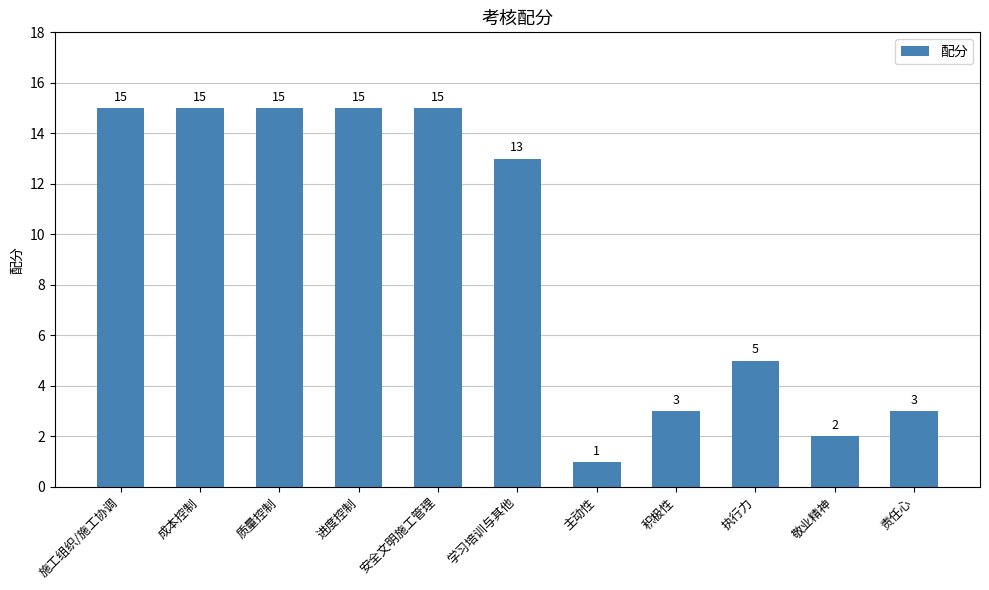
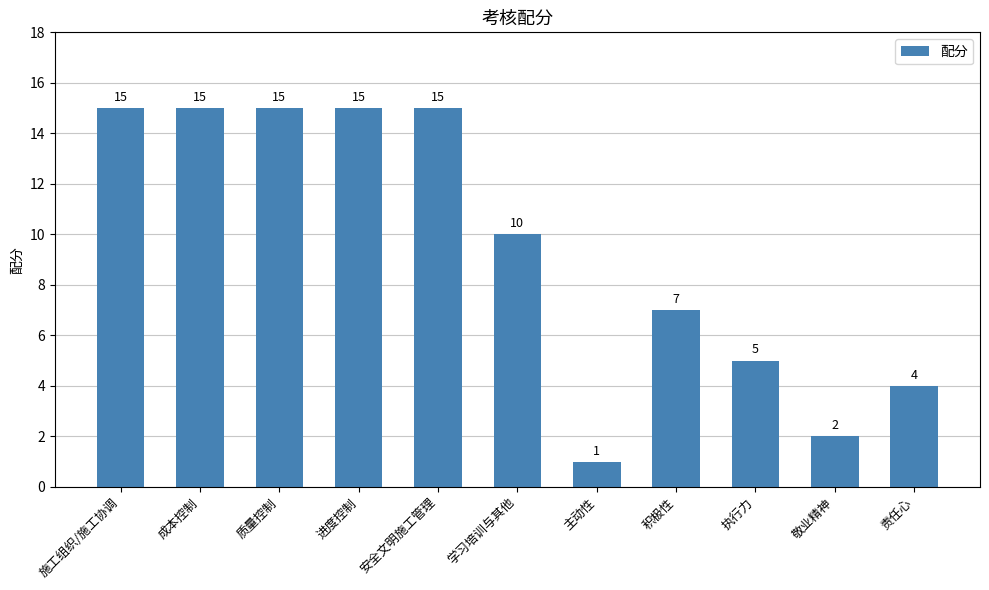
学习培训与其他: 13 -> 10
积极性: 3 -> 7
责任心: 3 -> 4
